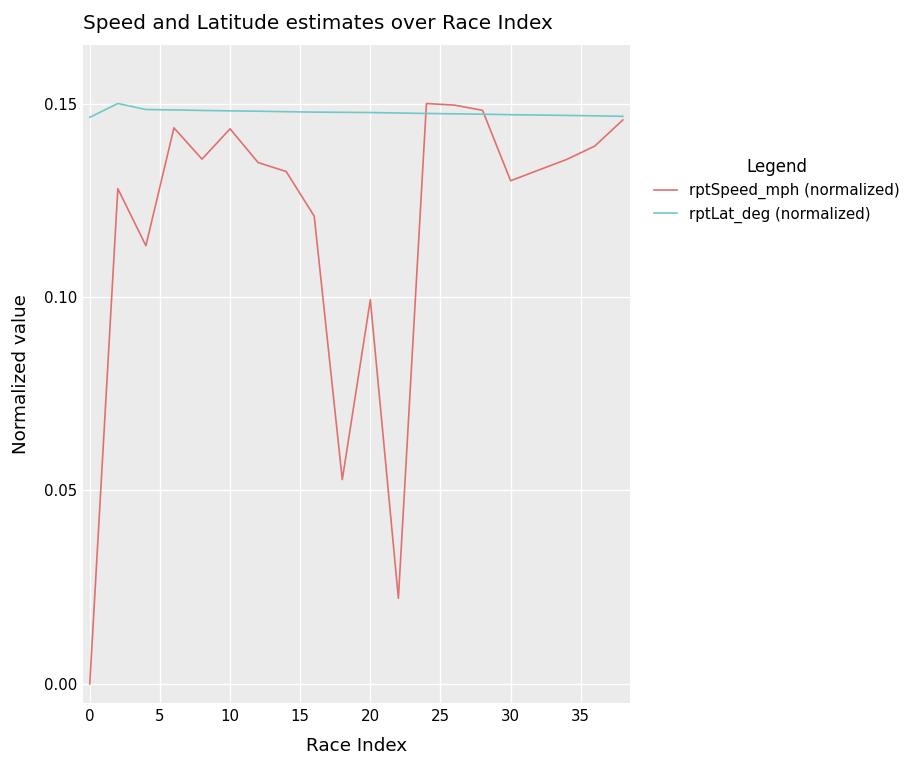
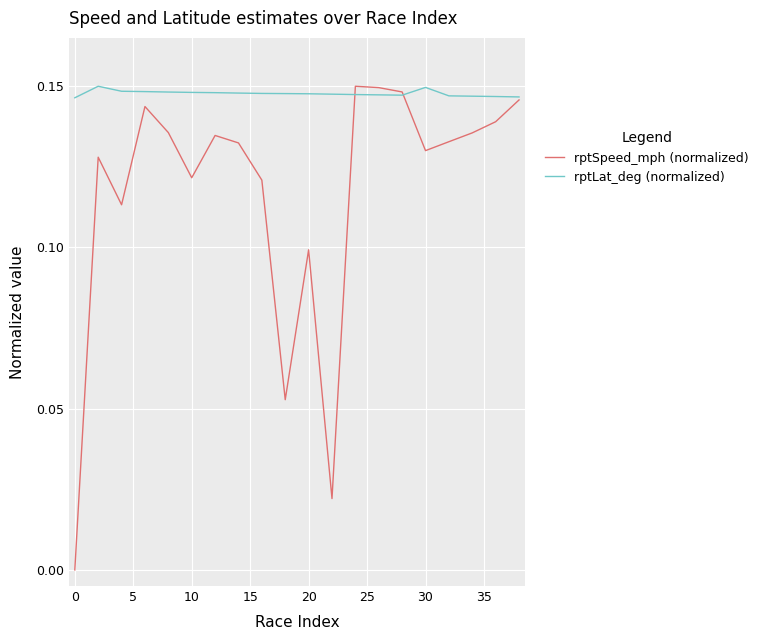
rptSpeed_mph (normalized), 10: 0.143 -> 0.122
rptLat_deg (normalized), 30: 0.147 -> 0.150
